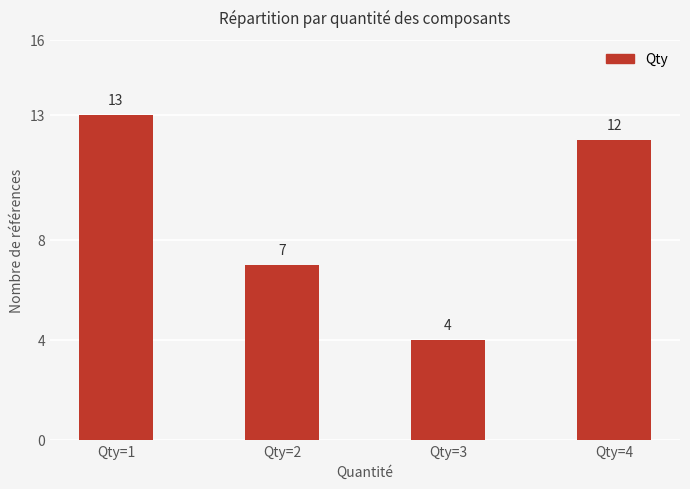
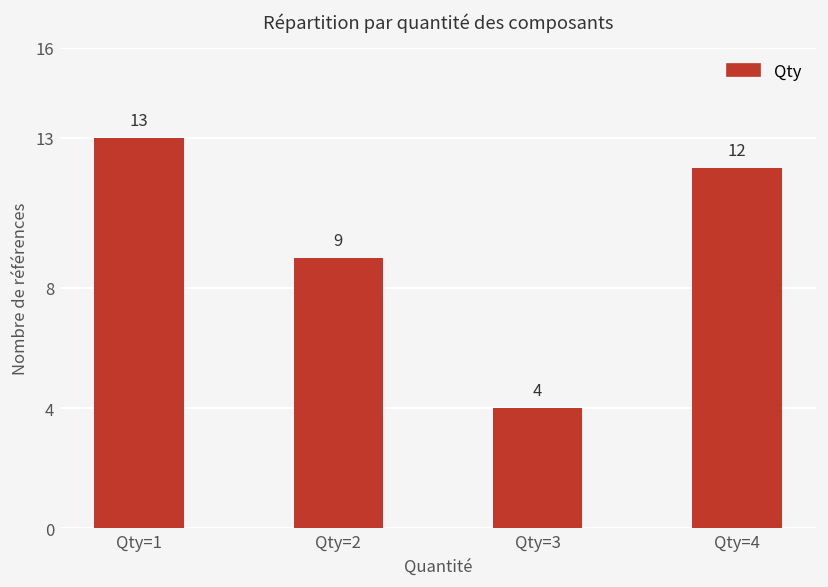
Qty=2: 7 -> 9
